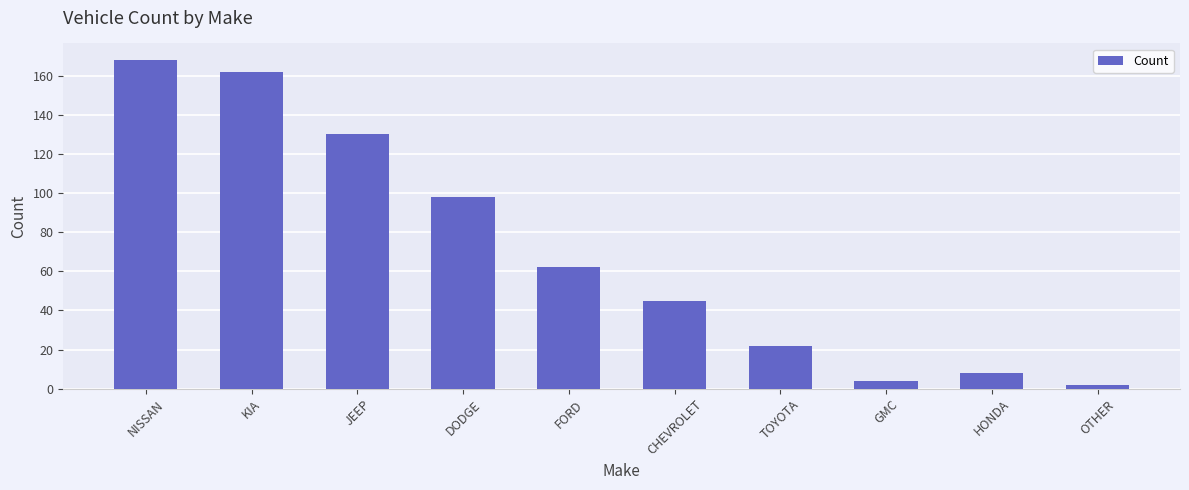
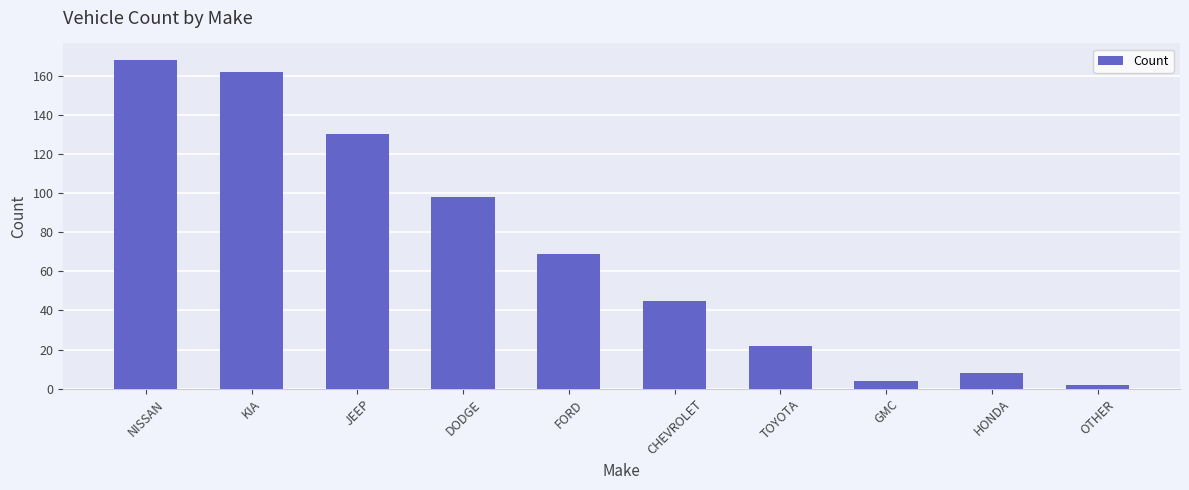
FORD: 62 -> 69
